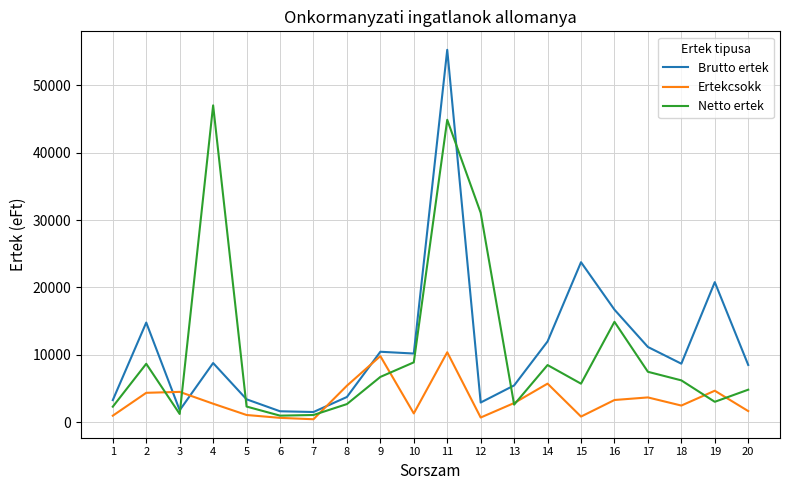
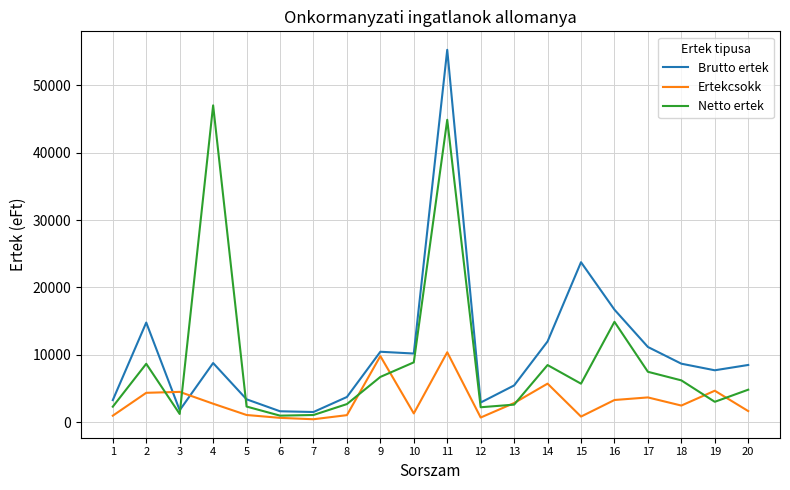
Ertekcsokk, 8: 5000 -> 1000
Netto ertek, 12: 31000 -> 2000
Brutto ertek, 19: 21000 -> 8000
